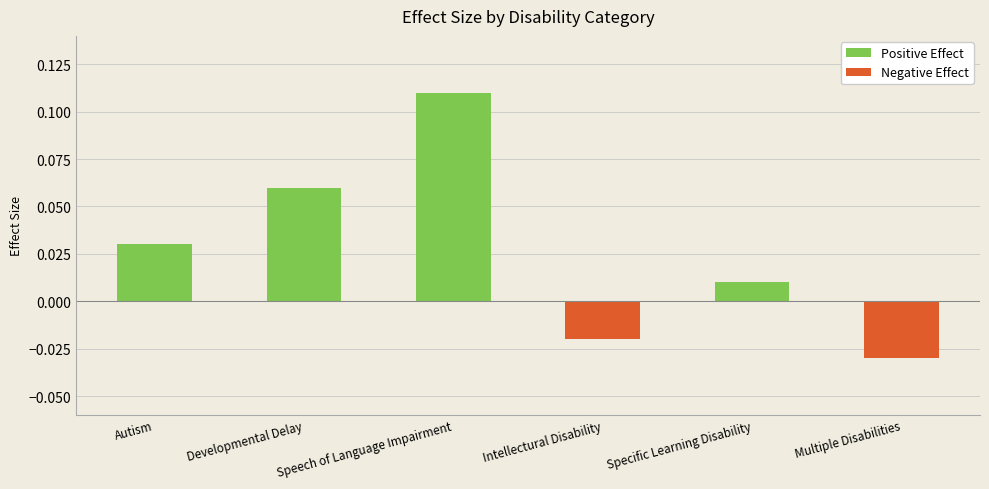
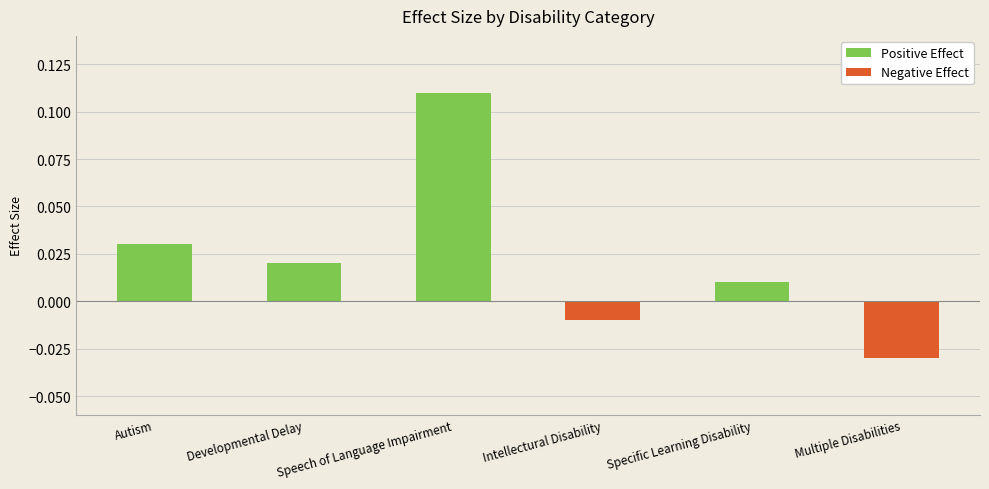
Developmental Delay: 0.06 -> 0.02
Intellectural Disability: -0.02 -> -0.01
